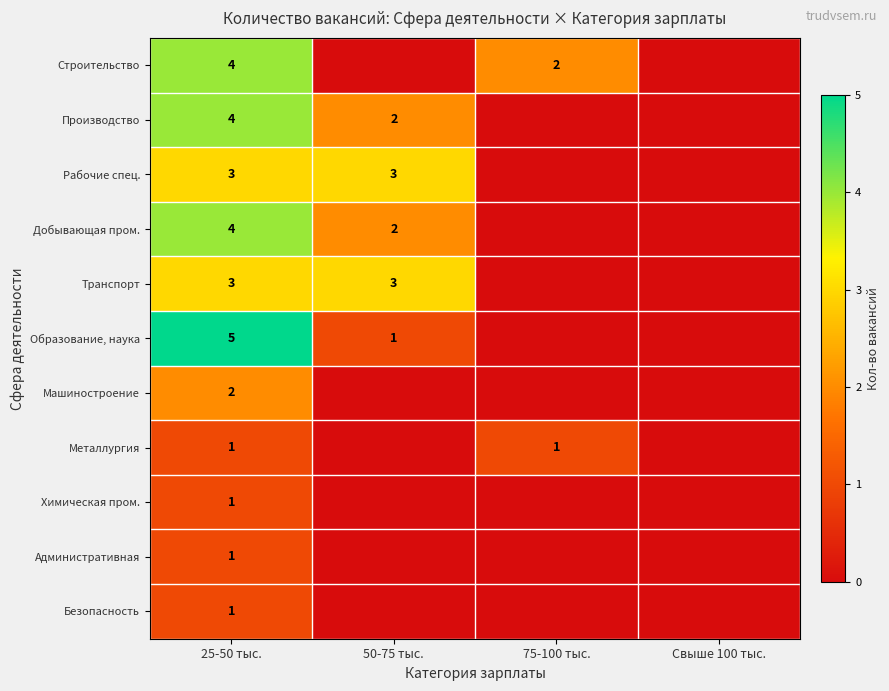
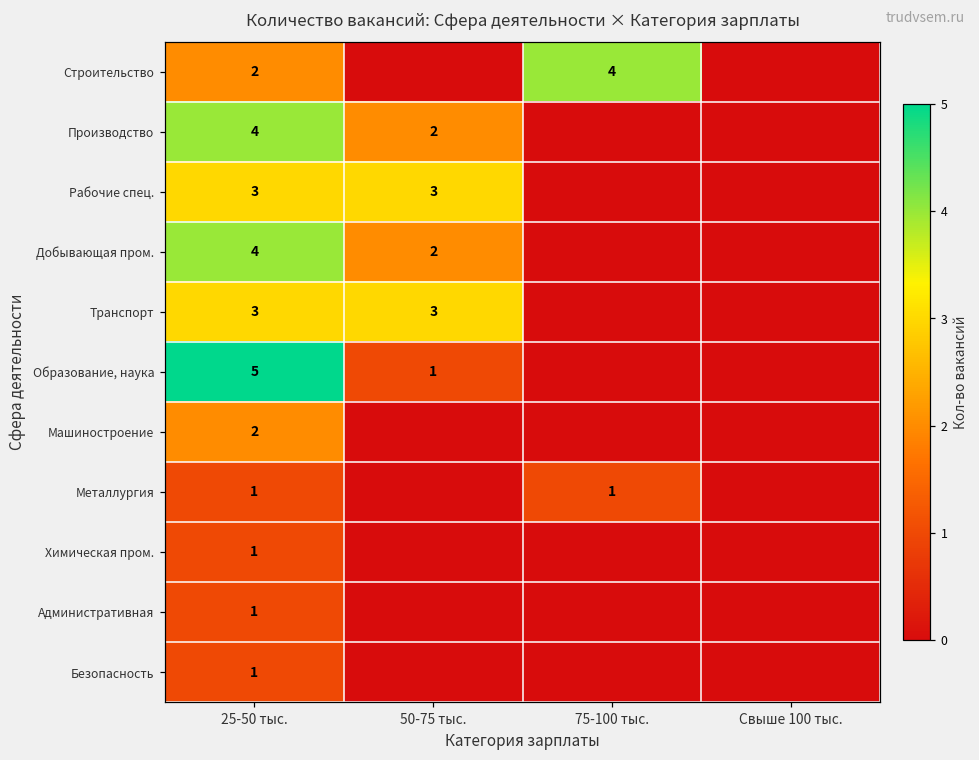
Строительство, 25-50 тыс.: 4 -> 2
Строительство, 75-100 тыс.: 2 -> 4
